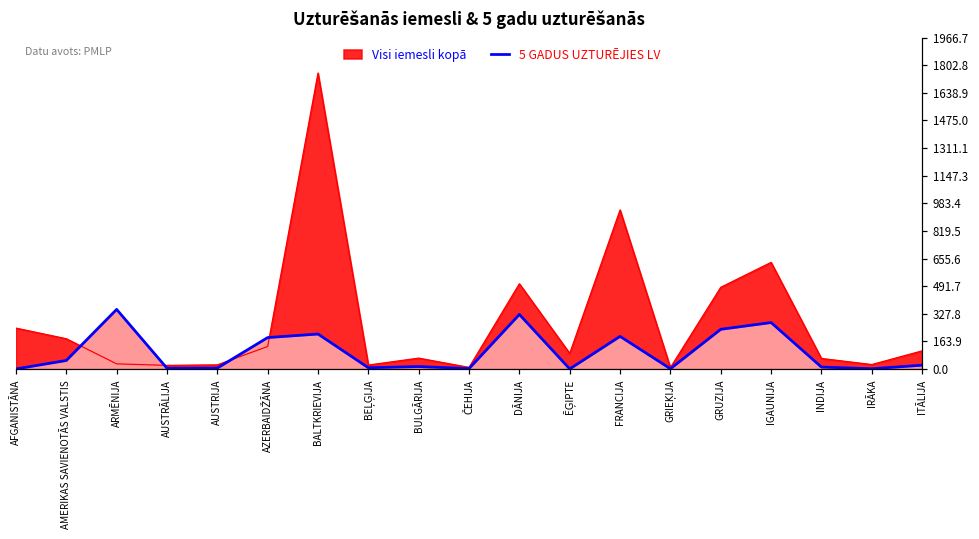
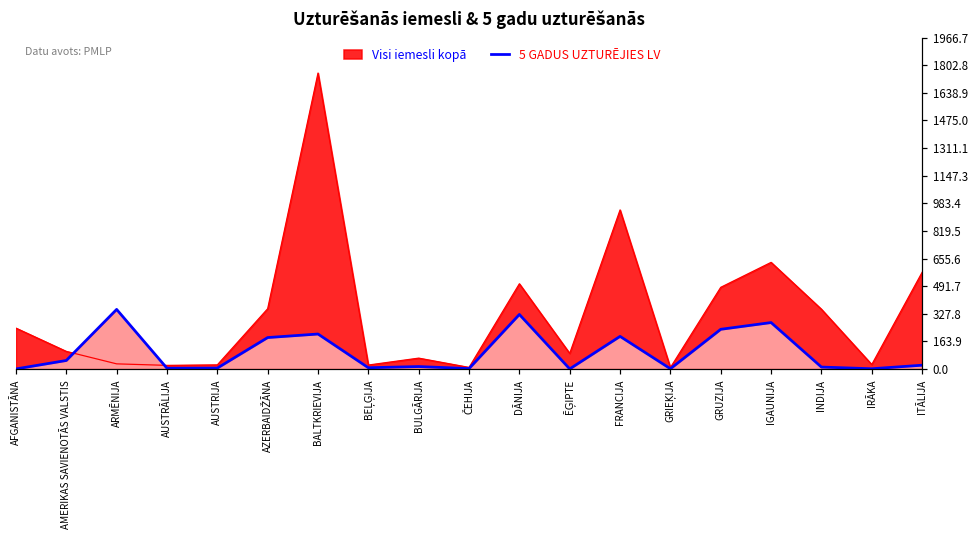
Visi iemesli kopā, AMERIKAS SAVIENOTĀS VALSTIS: 180 -> 110
Visi iemesli kopā, AZERBAIDŽĀNA: 130 -> 360
Visi iemesli kopā, INDIJA: 60 -> 360
Visi iemesli kopā, ITĀLIJA: 110 -> 570
